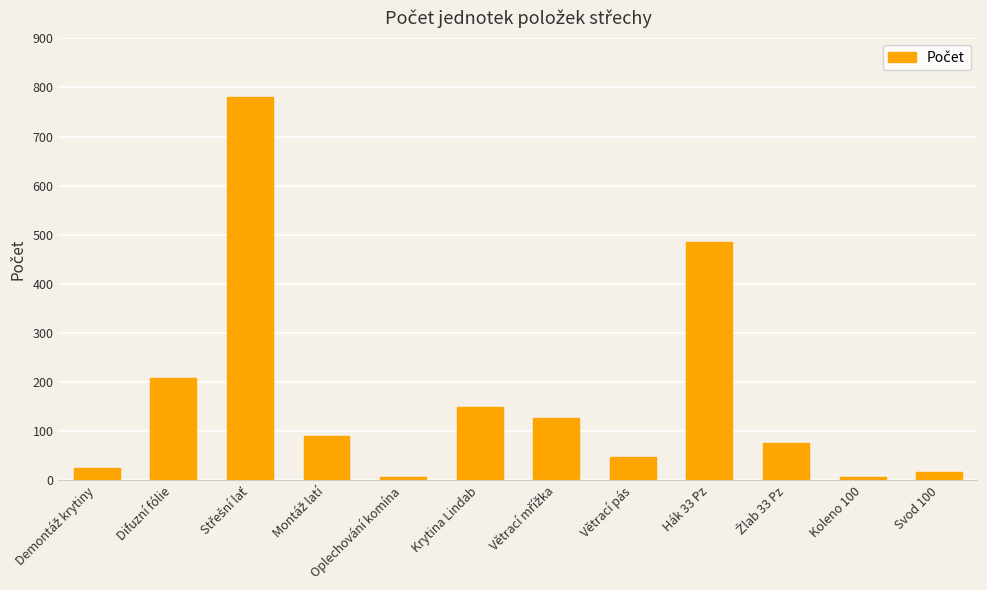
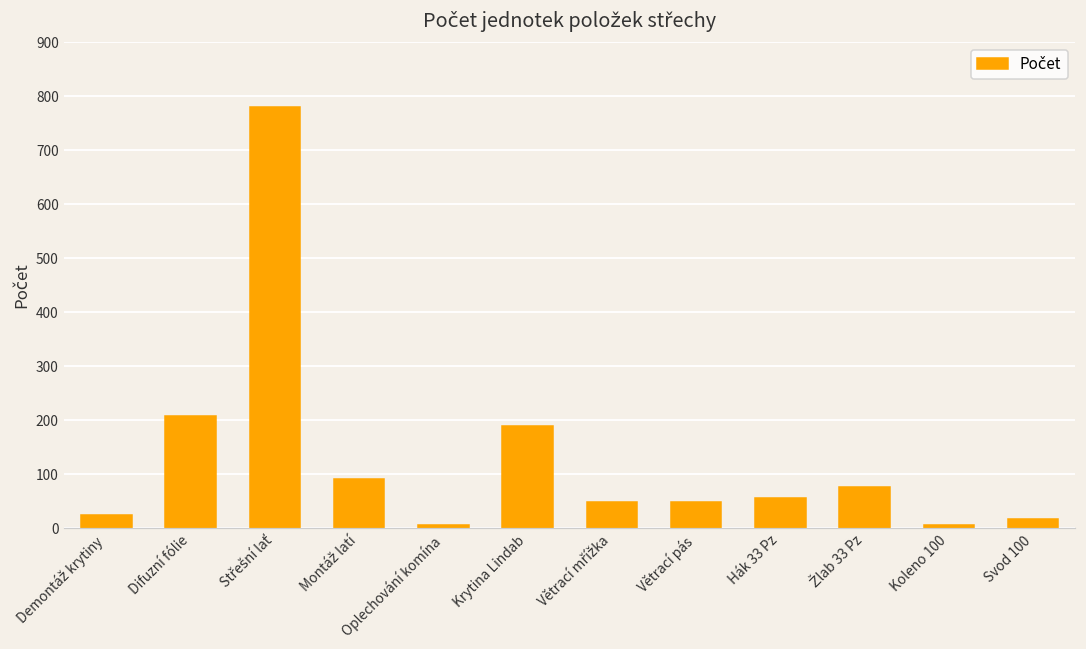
Krytina Lindab: 150 -> 190
Větrací mřížka: 130 -> 50
Hák 33 Pz: 490 -> 60
